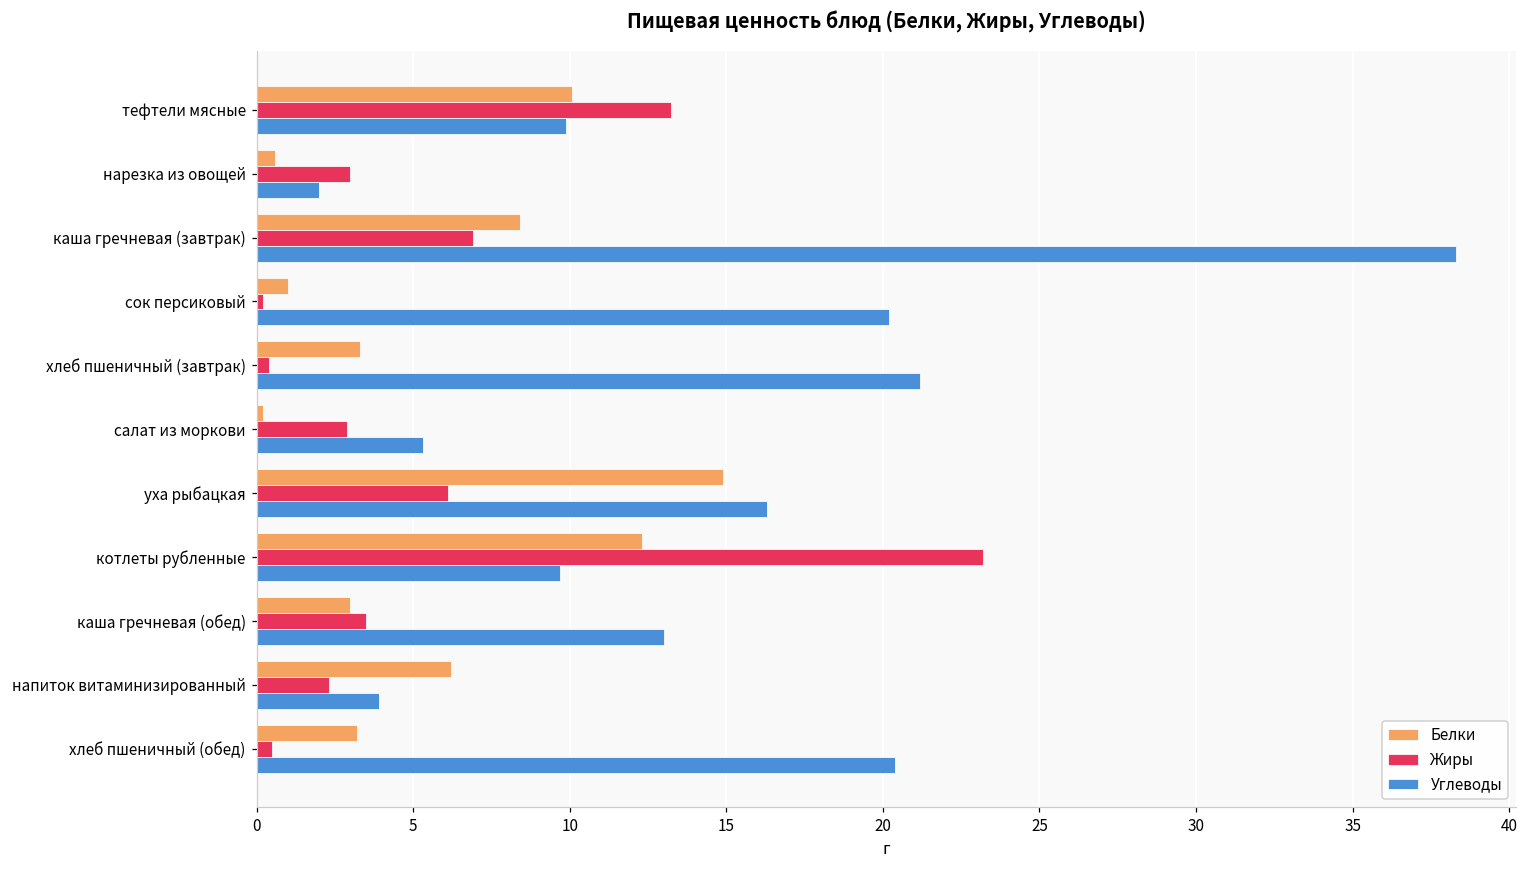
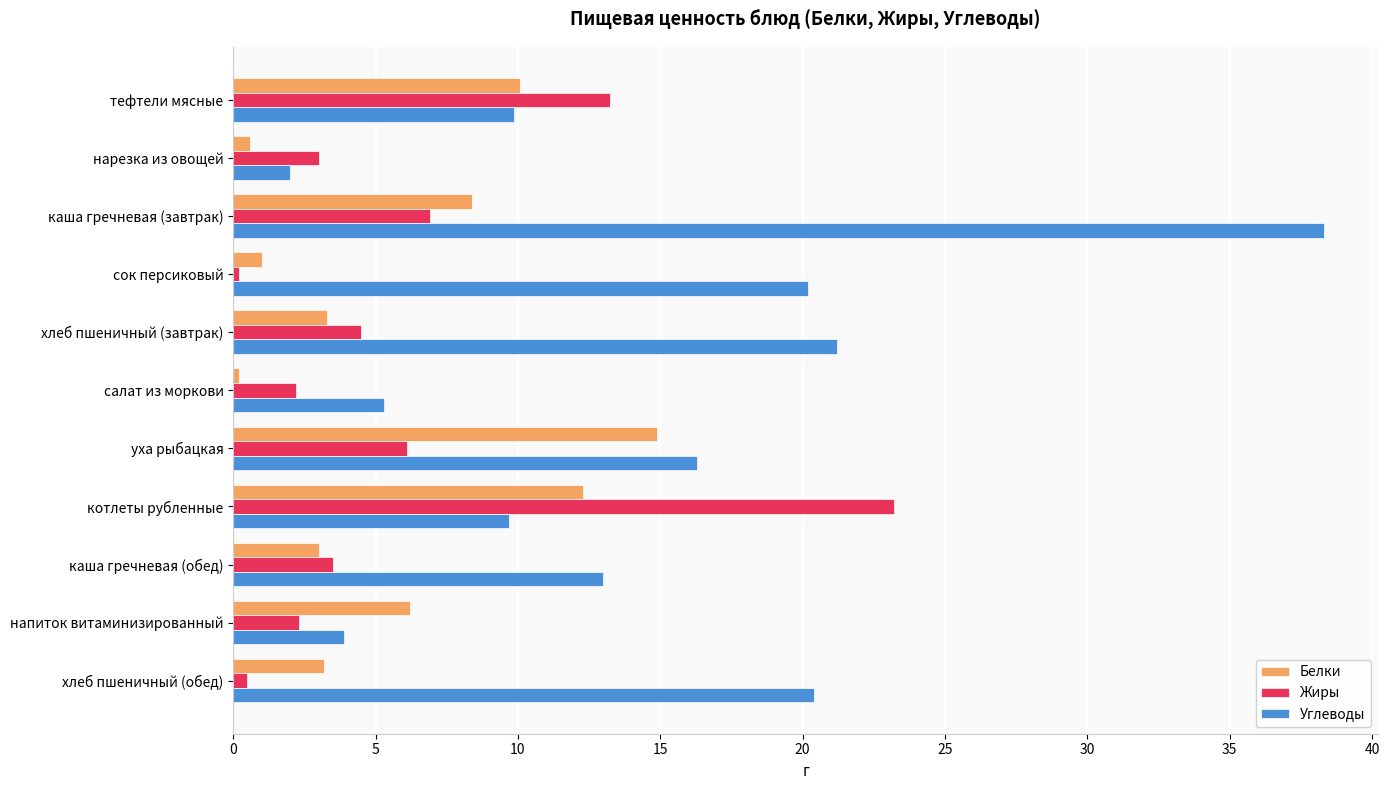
Жиры, хлеб пшеничный (завтрак): 0.4 -> 4.5
Жиры, салат из моркови: 2.9 -> 2.2
